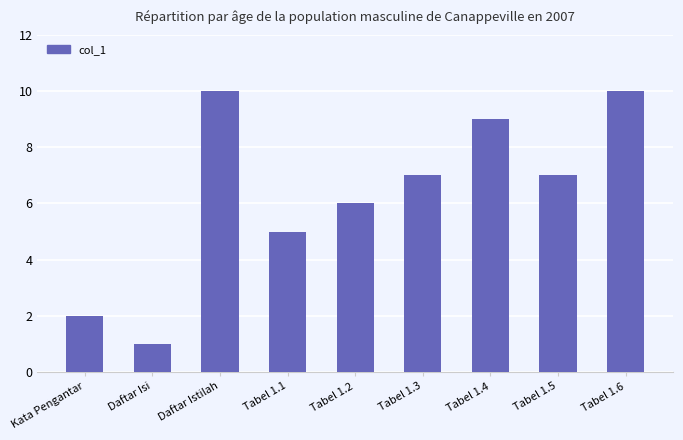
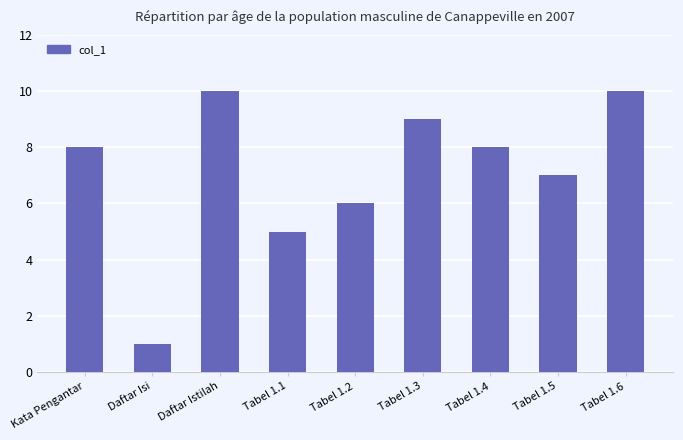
Kata Pengantar: 2 -> 8
Tabel 1.3: 7 -> 9
Tabel 1.4: 9 -> 8
